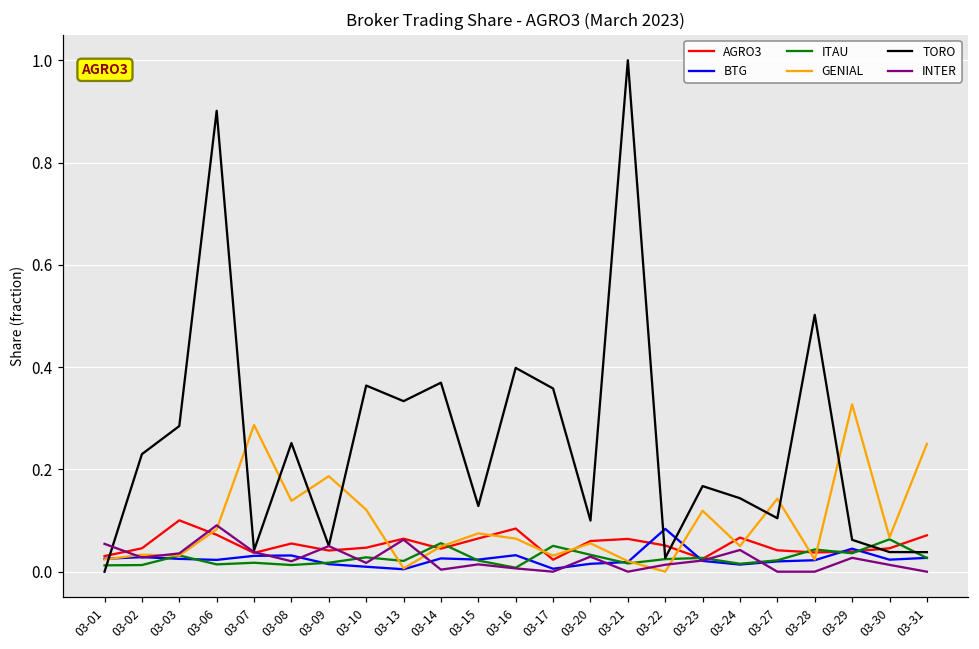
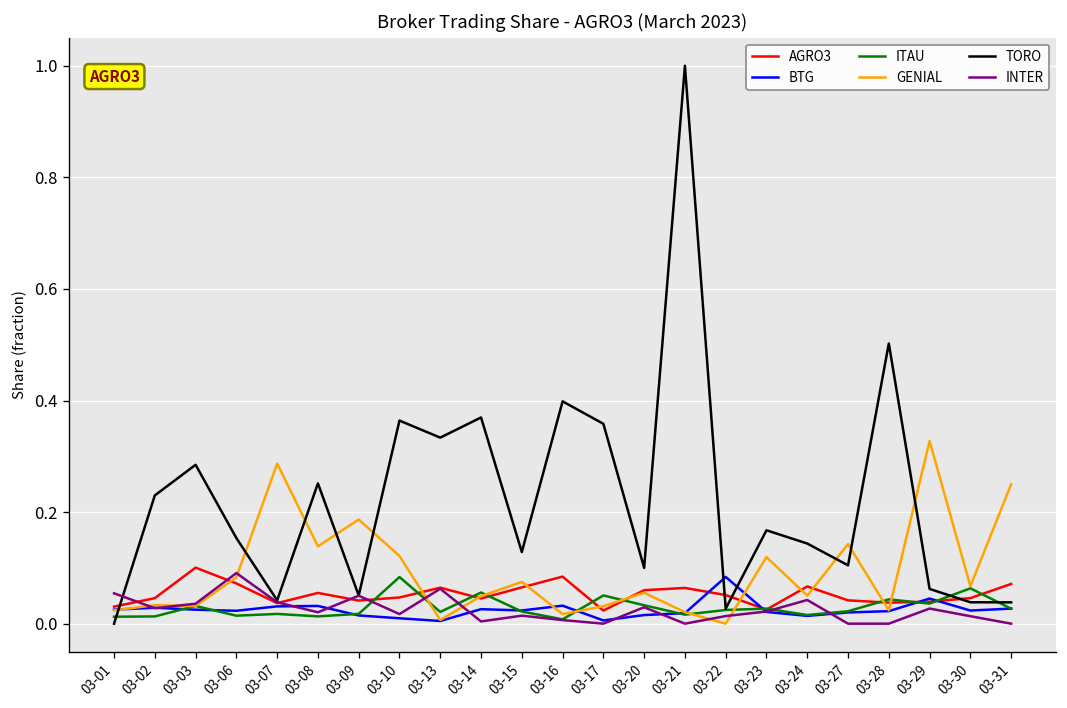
TORO, 03-06: 0.90 -> 0.15
ITAU, 03-10: 0.03 -> 0.08
GENIAL, 03-16: 0.06 -> 0.02
